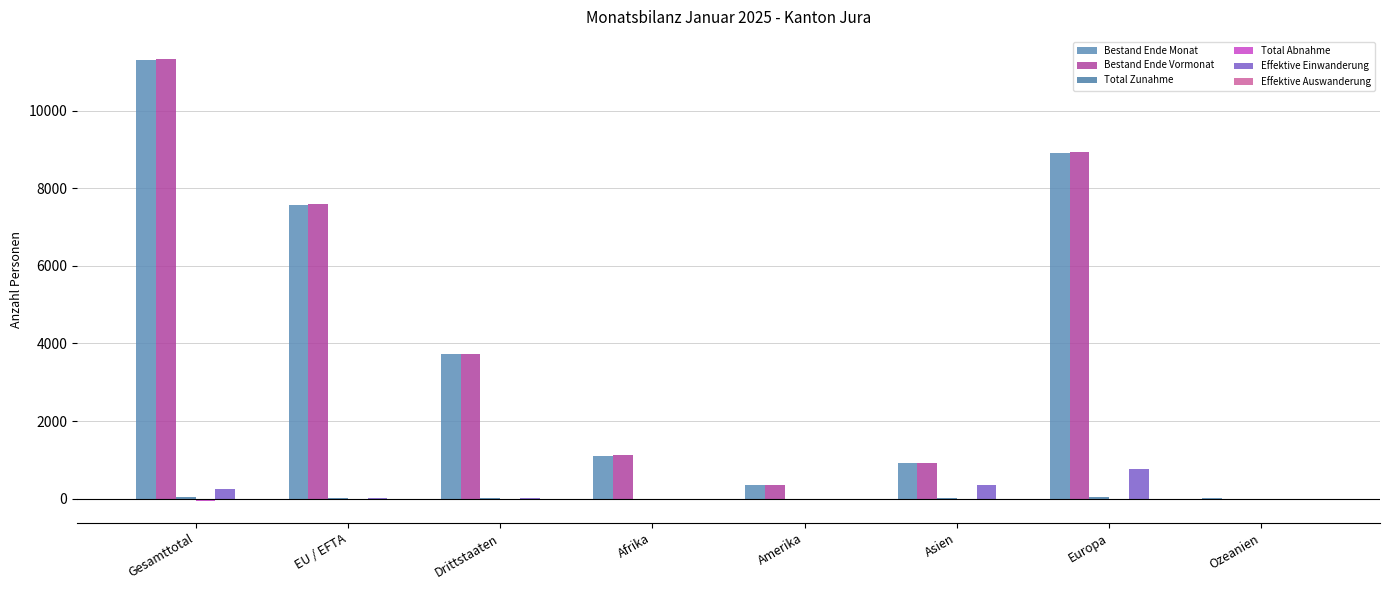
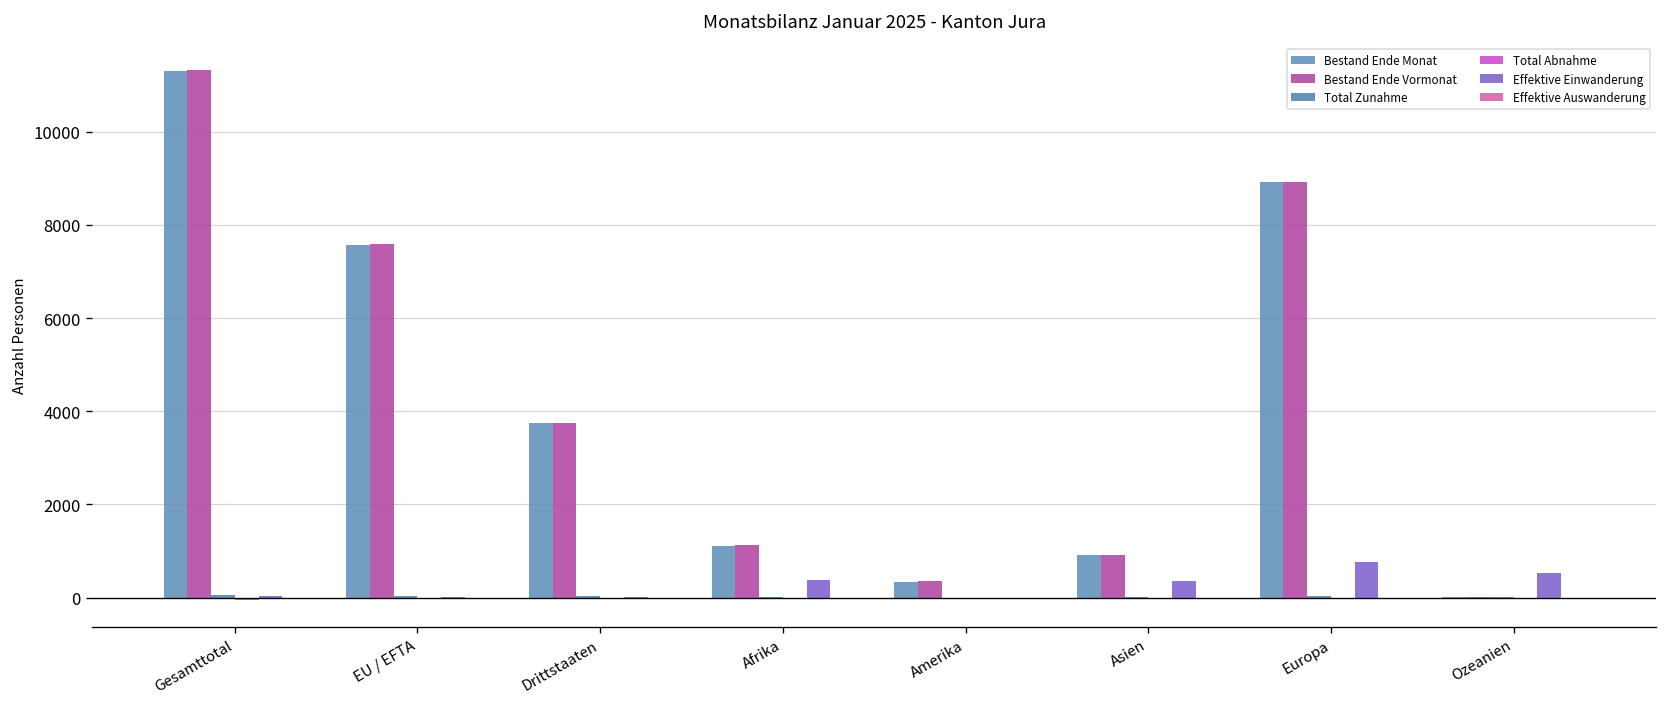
Effektive Einwanderung, Gesamttotal: 200 -> 0
Effektive Einwanderung, Afrika: 0 -> 400
Effektive Einwanderung, Ozeanien: 0 -> 500
